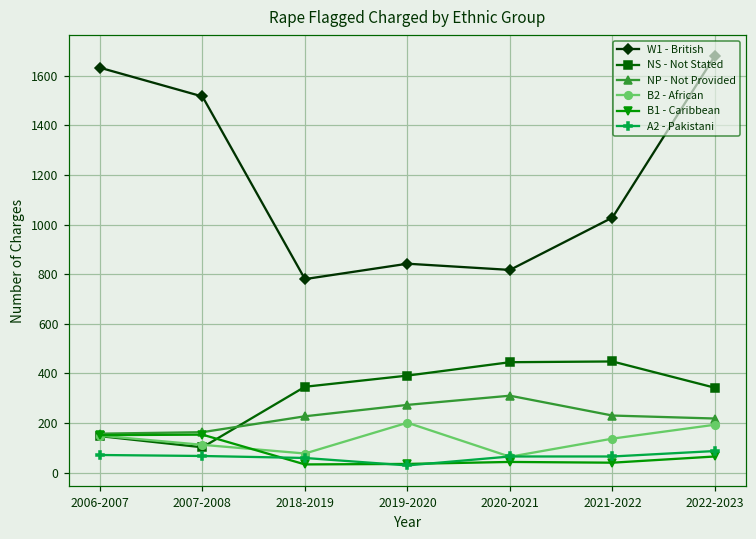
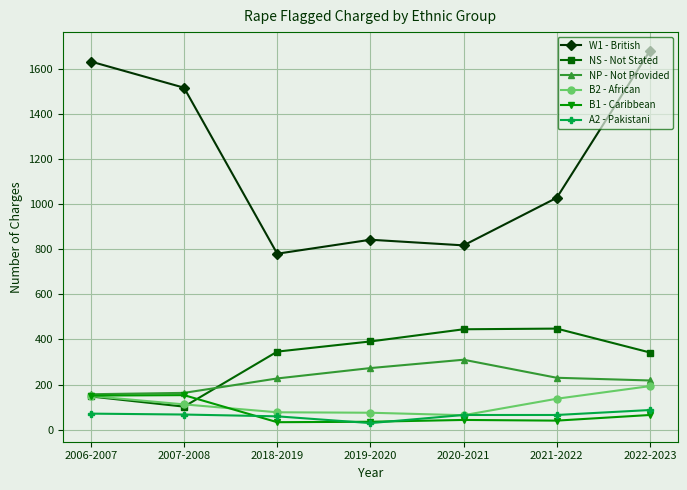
B2 - African, 2019-2020: 200 -> 80
